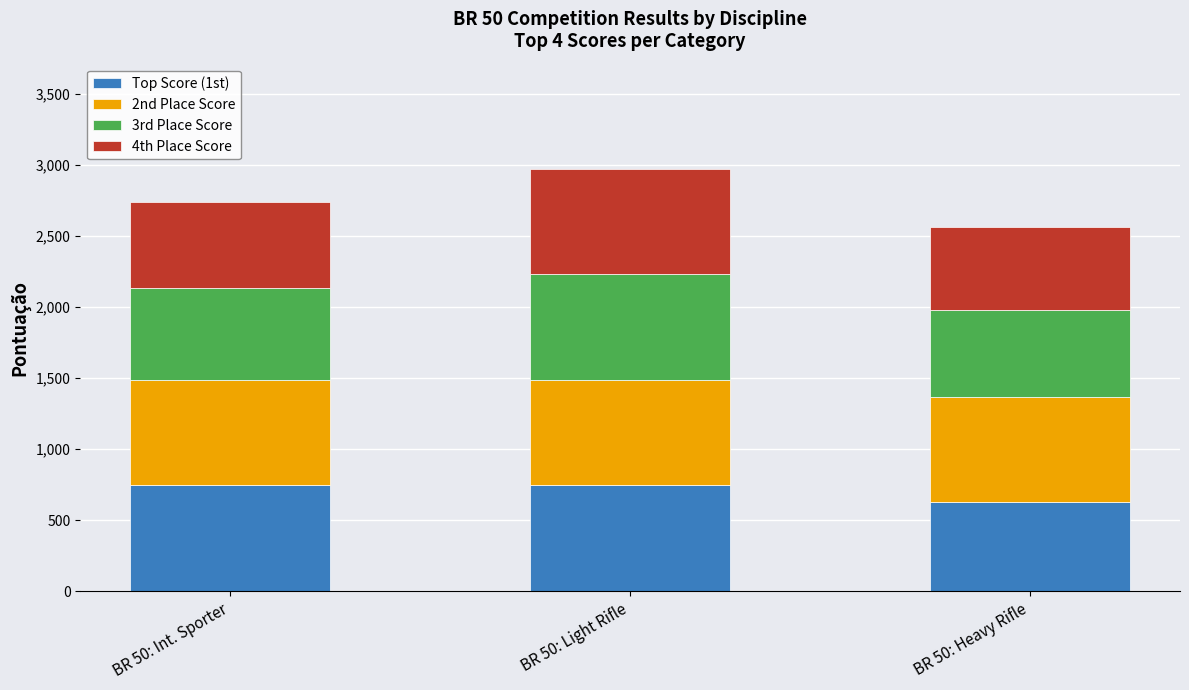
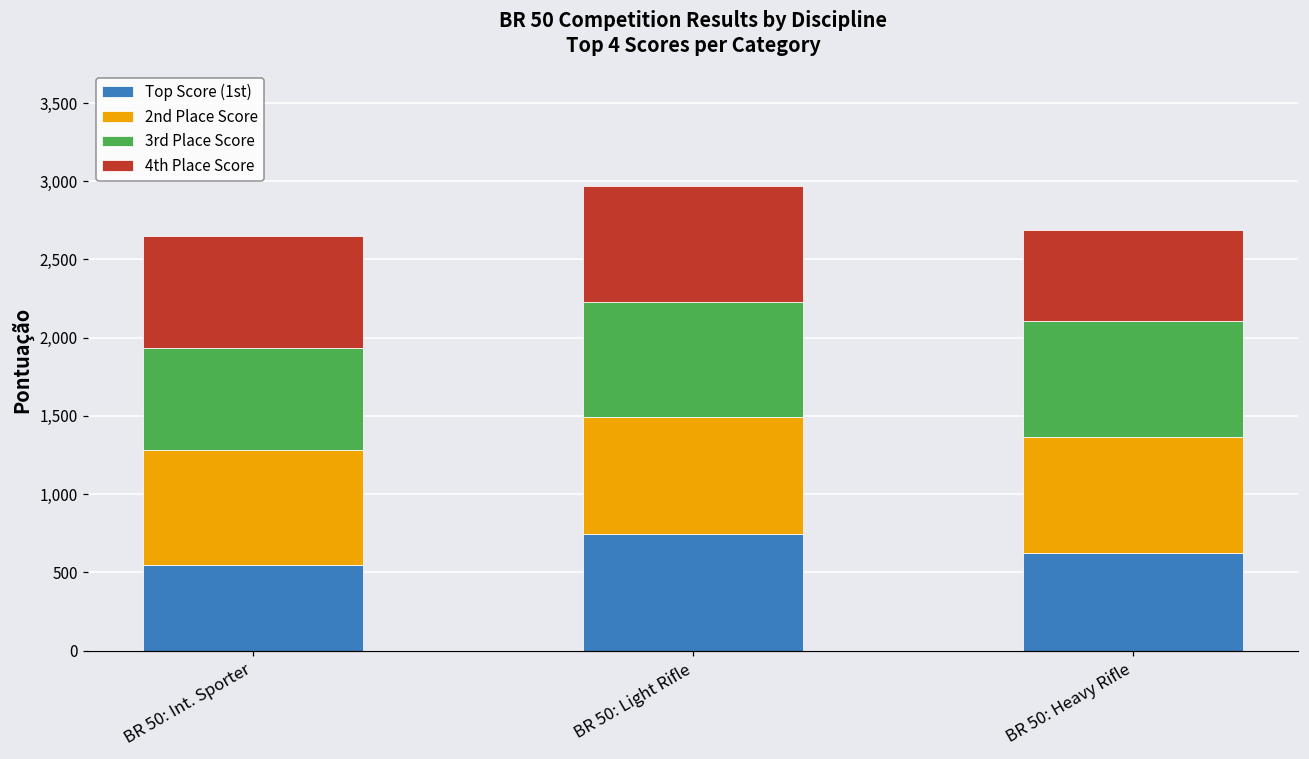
Top Score (1st), BR 50: Int. Sporter: 750 -> 550
4th Place Score, BR 50: Int. Sporter: 600 -> 720
3rd Place Score, BR 50: Heavy Rifle: 610 -> 740
